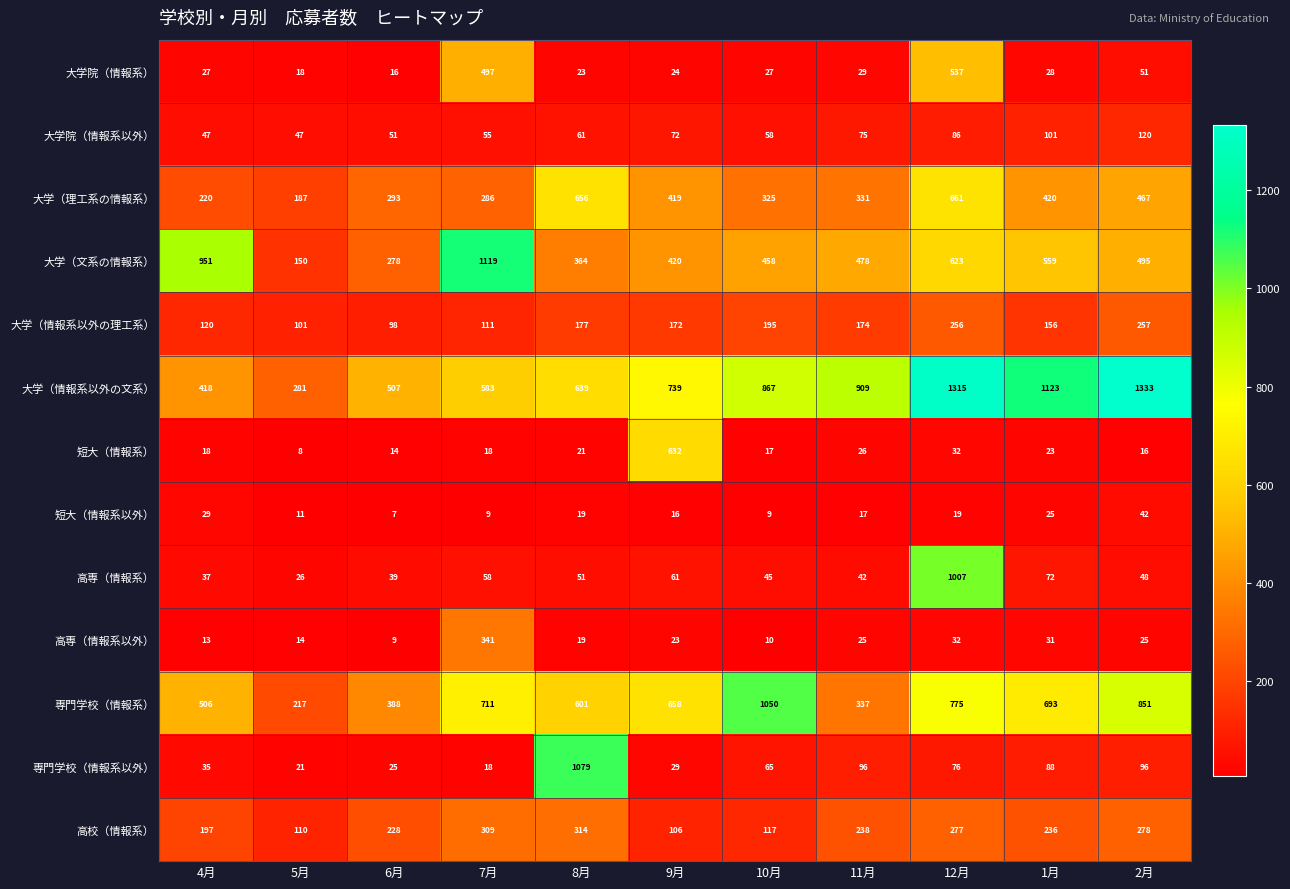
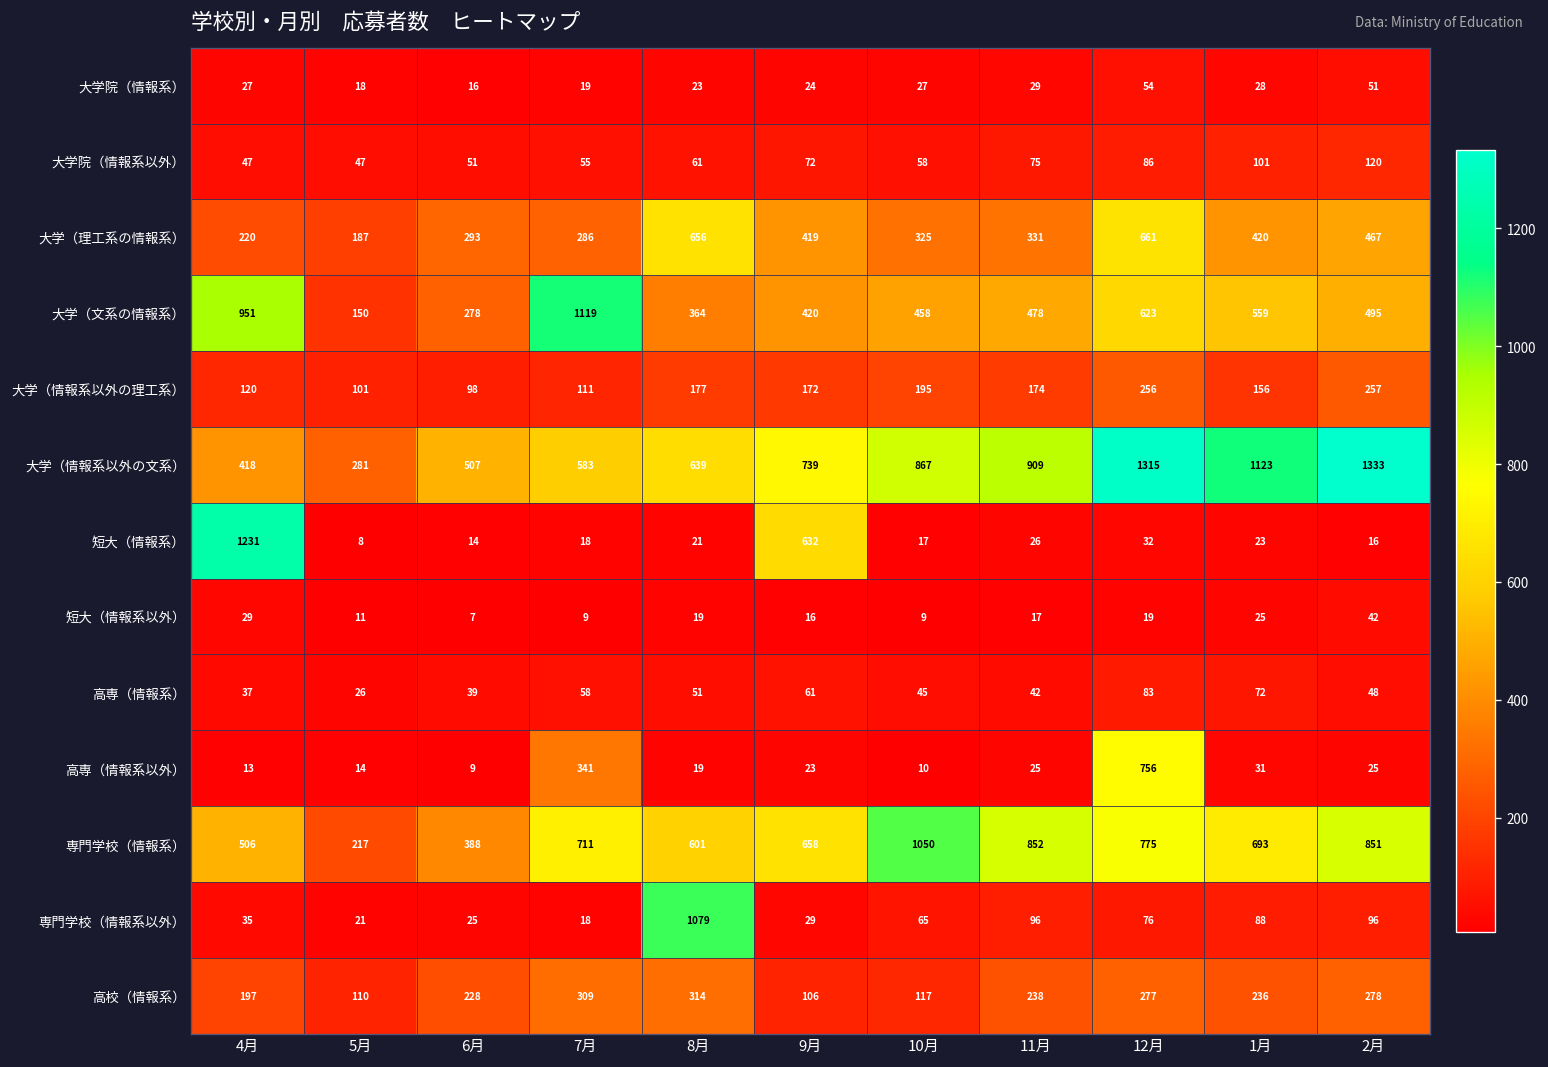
大学院（情報系）, 7月: 497 -> 19
大学院（情報系）, 12月: 537 -> 54
短大（情報系）, 4月: 18 -> 1231
高専（情報系）, 12月: 1007 -> 83
高専（情報系以外）, 12月: 32 -> 756
専門学校（情報系）, 11月: 337 -> 852
